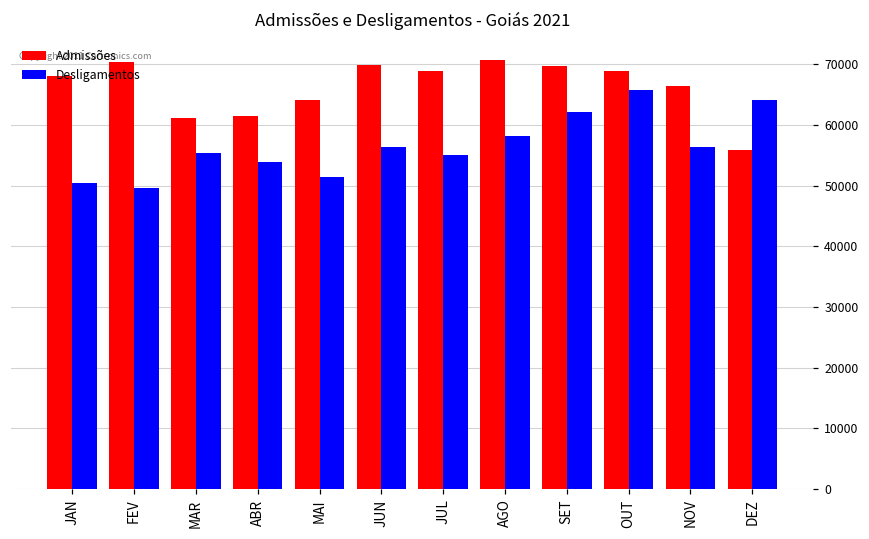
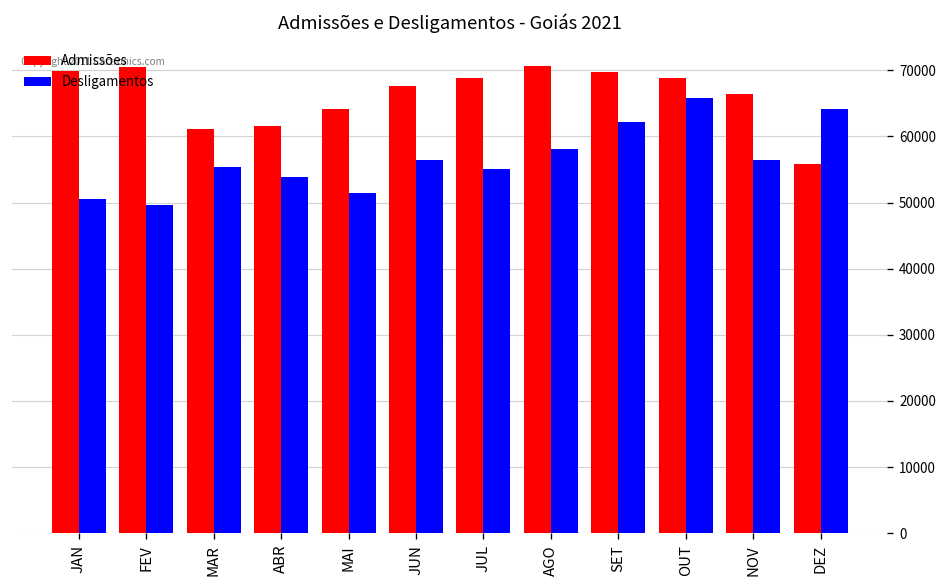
Admissões, JAN: 68000 -> 70000
Admissões, JUN: 70000 -> 68000
